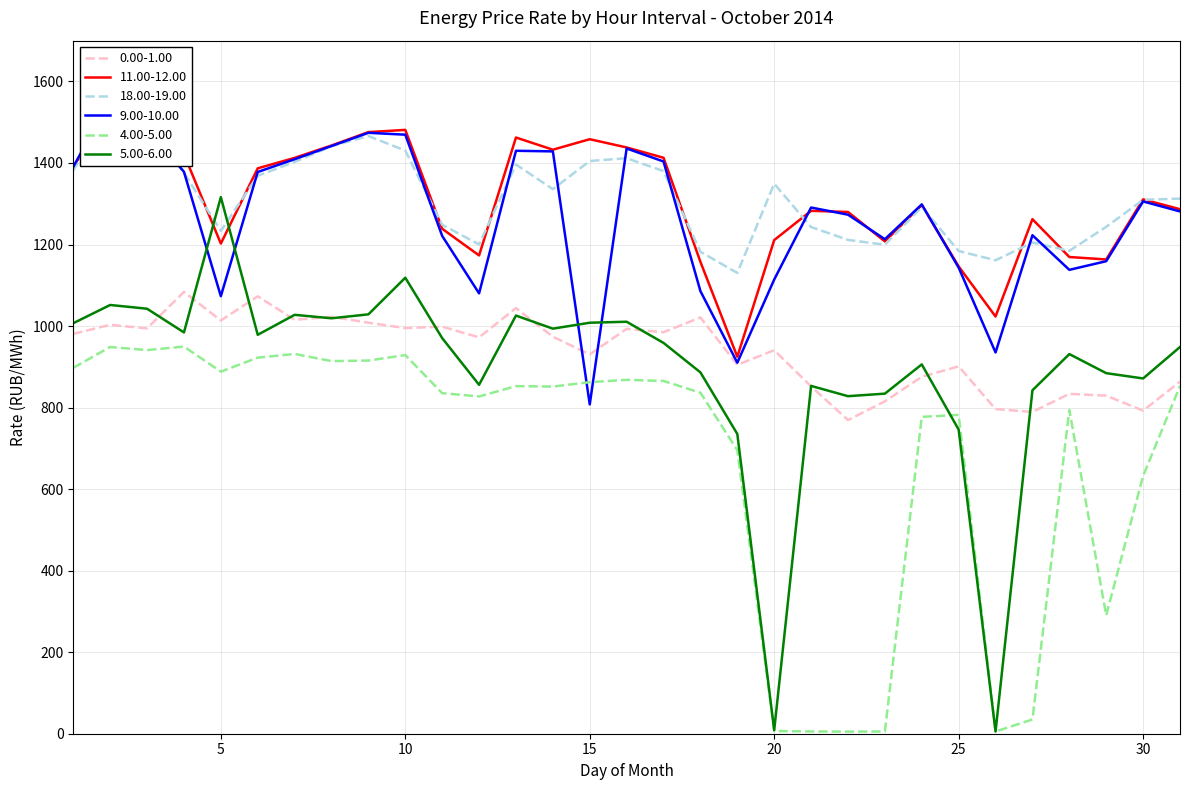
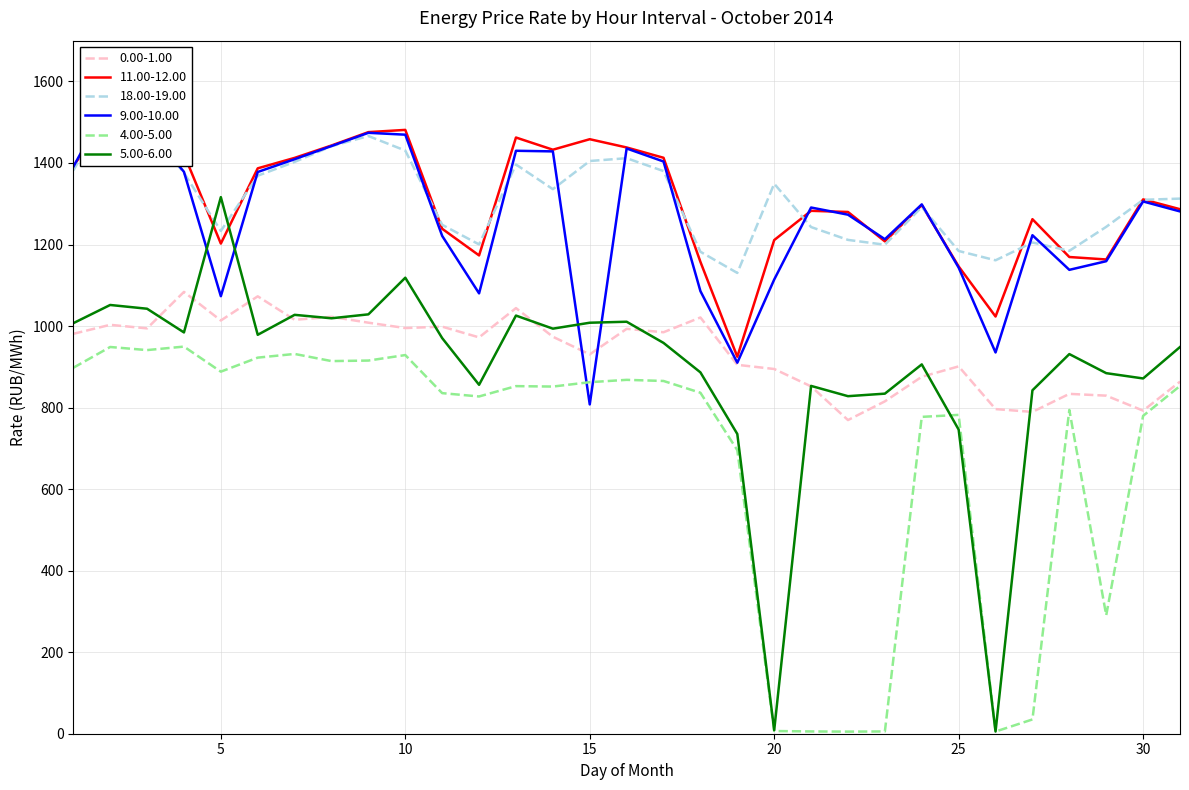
0.00-1.00, 20: 940 -> 890
4.00-5.00, 30: 630 -> 780
